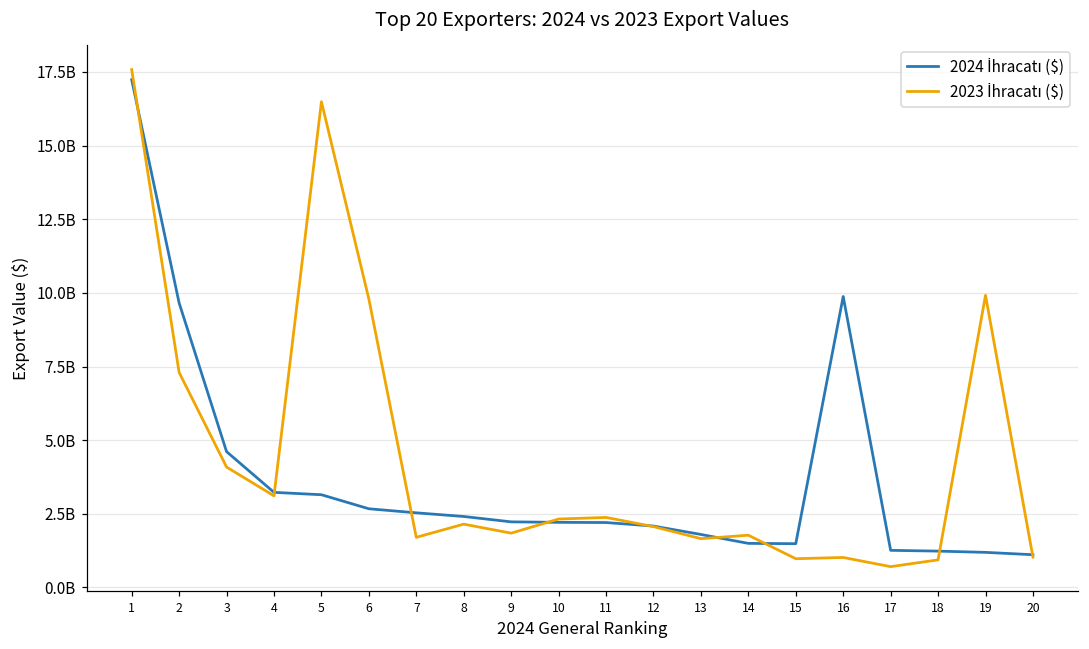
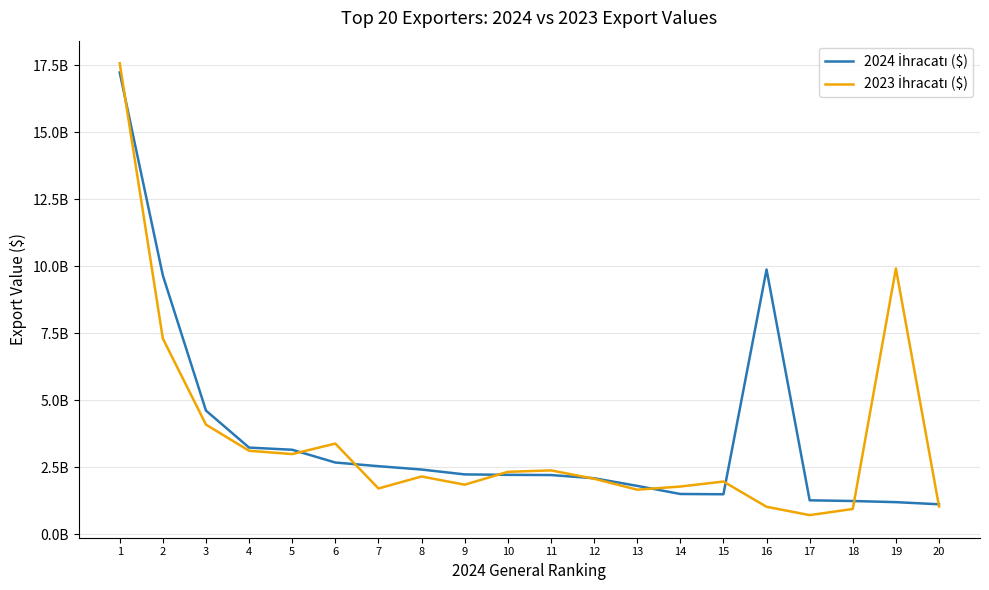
2023 İhracatı ($), 5: 16500000000 -> 3000000000
2023 İhracatı ($), 6: 9800000000 -> 3400000000
2023 İhracatı ($), 15: 1000000000 -> 2000000000
